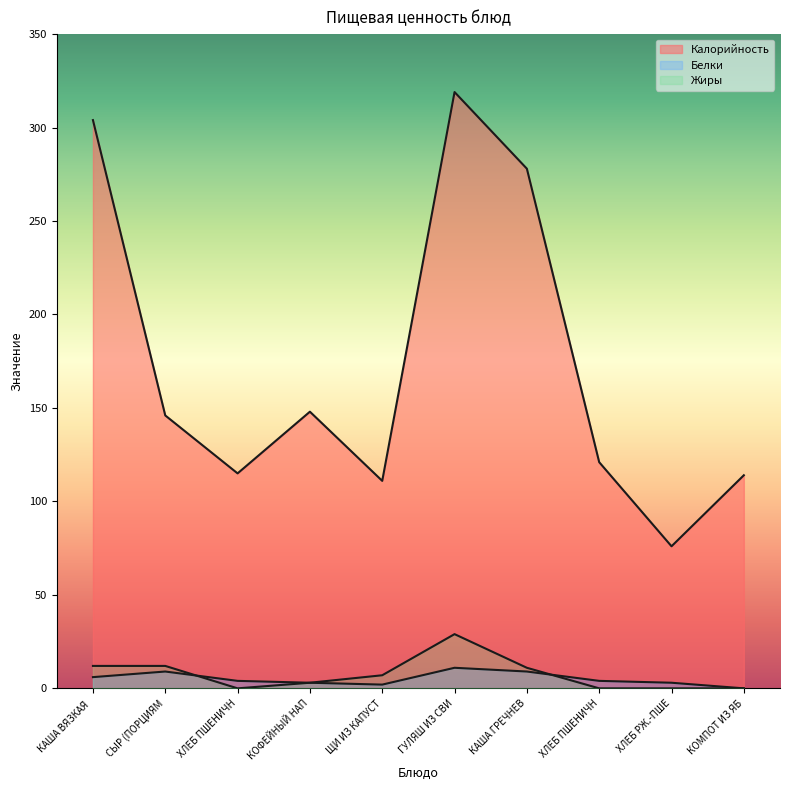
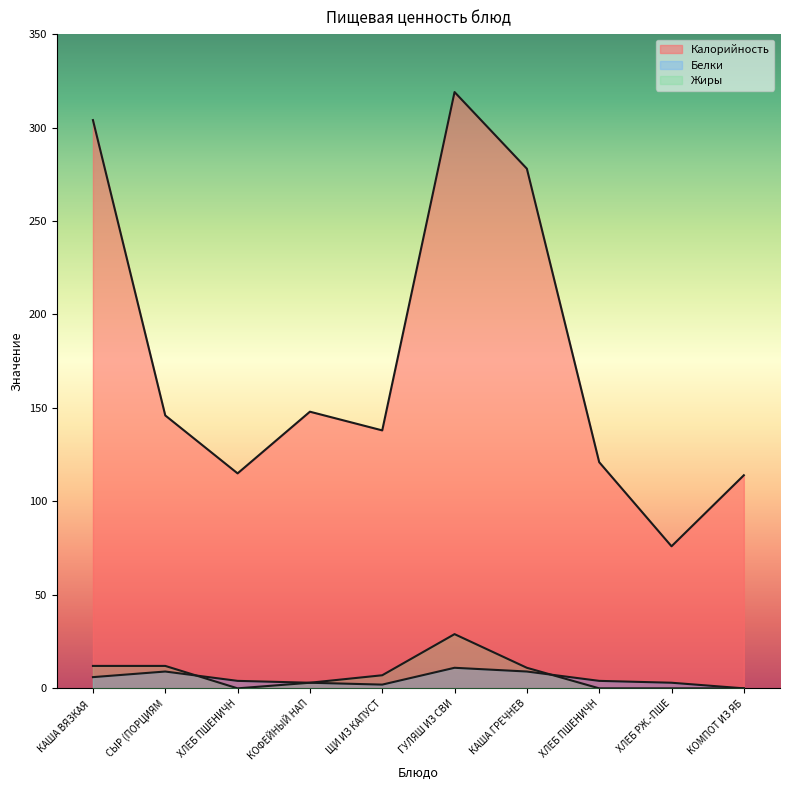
Калорийность, ЩИ ИЗ КАПУСТ: 111 -> 138
